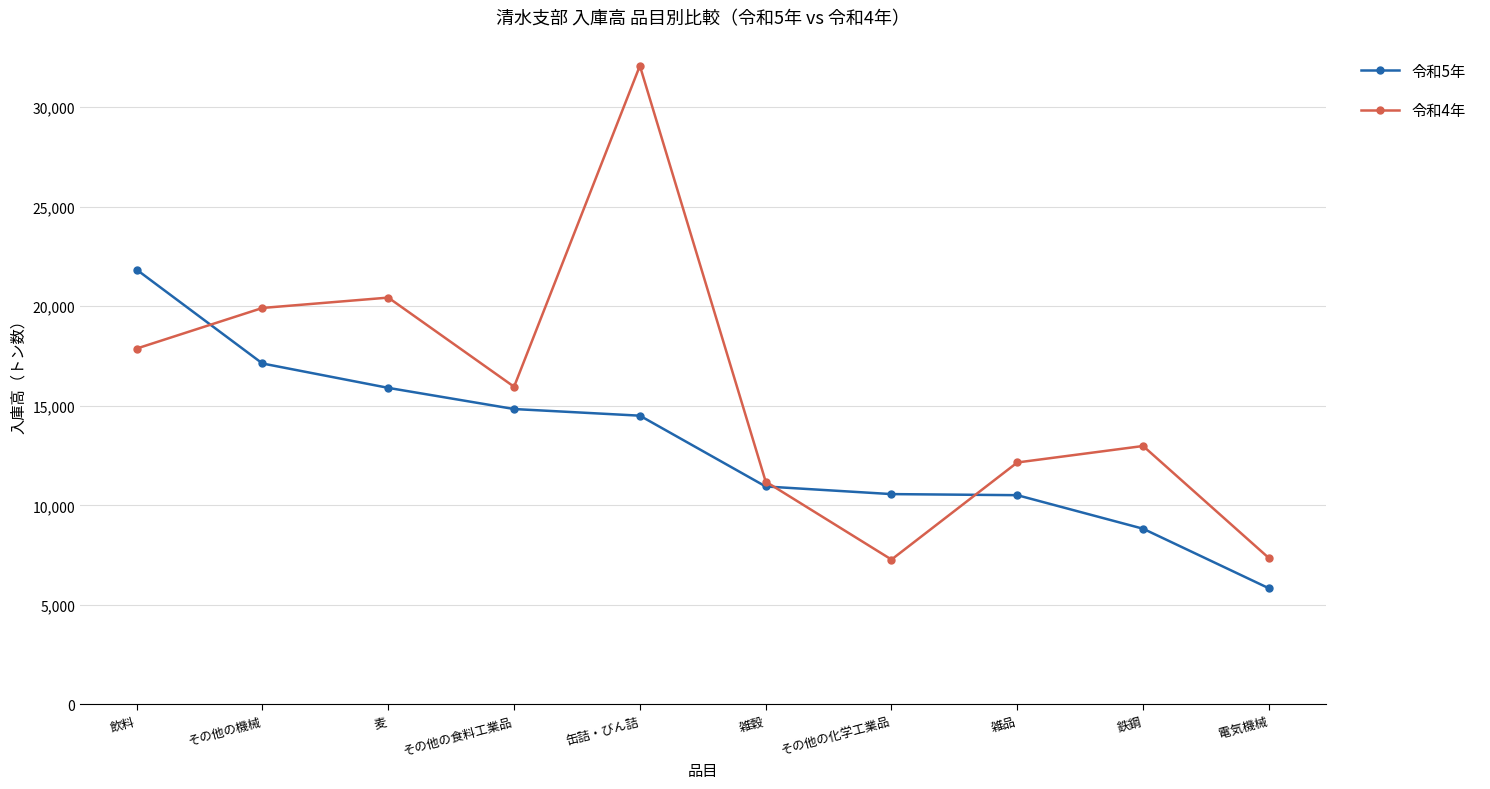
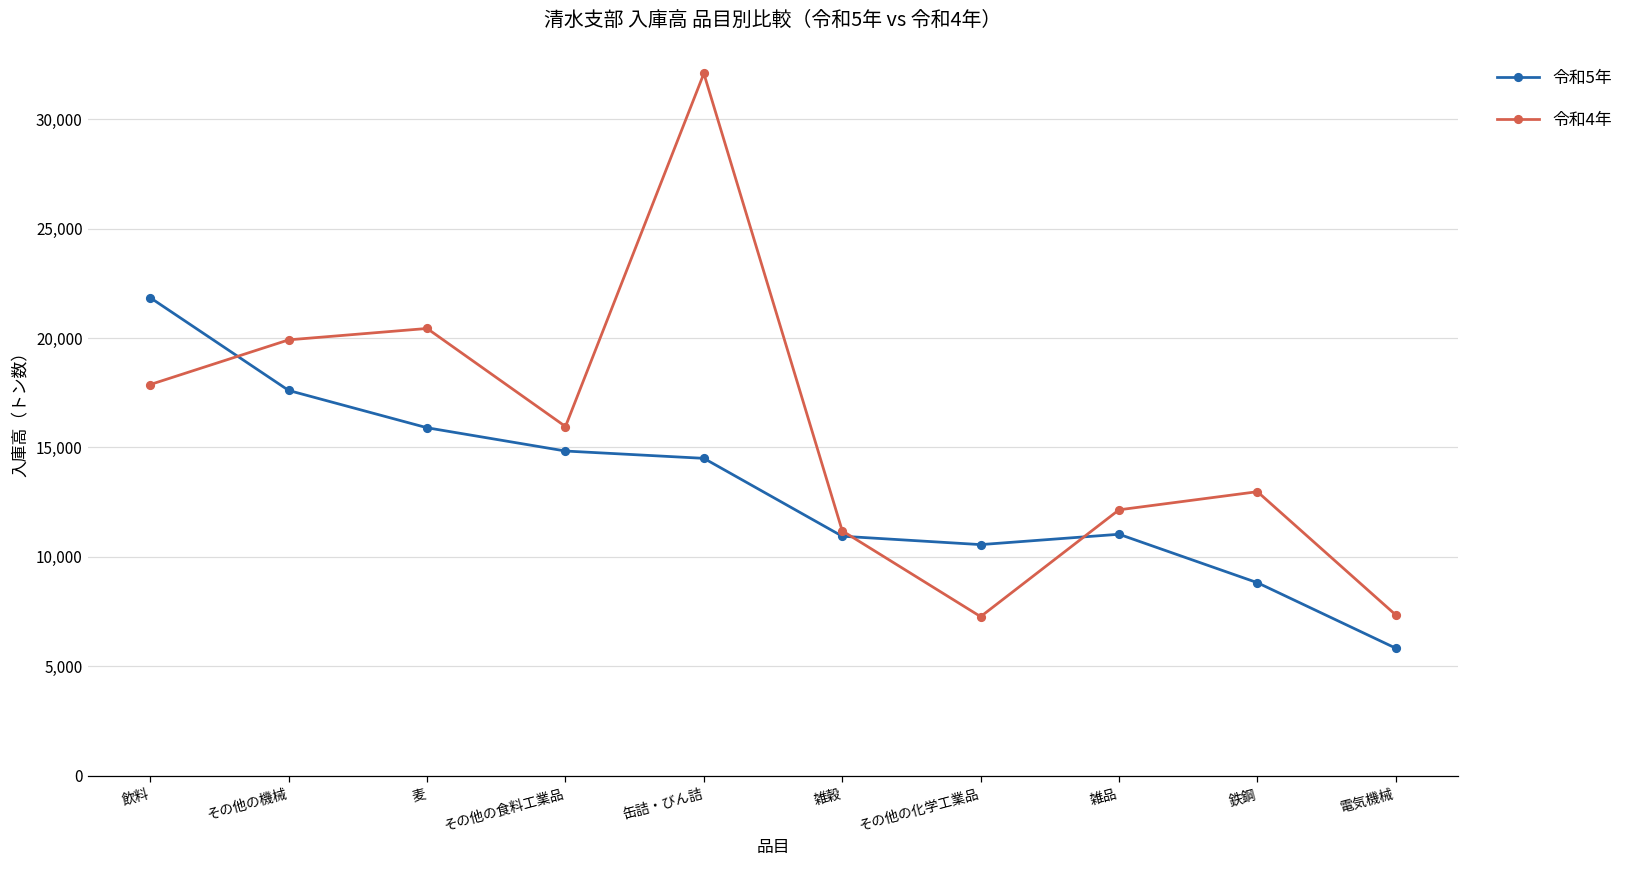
令和5年, その他の機械: 17,100 -> 17,600
令和5年, 雑品: 10,500 -> 11,000
